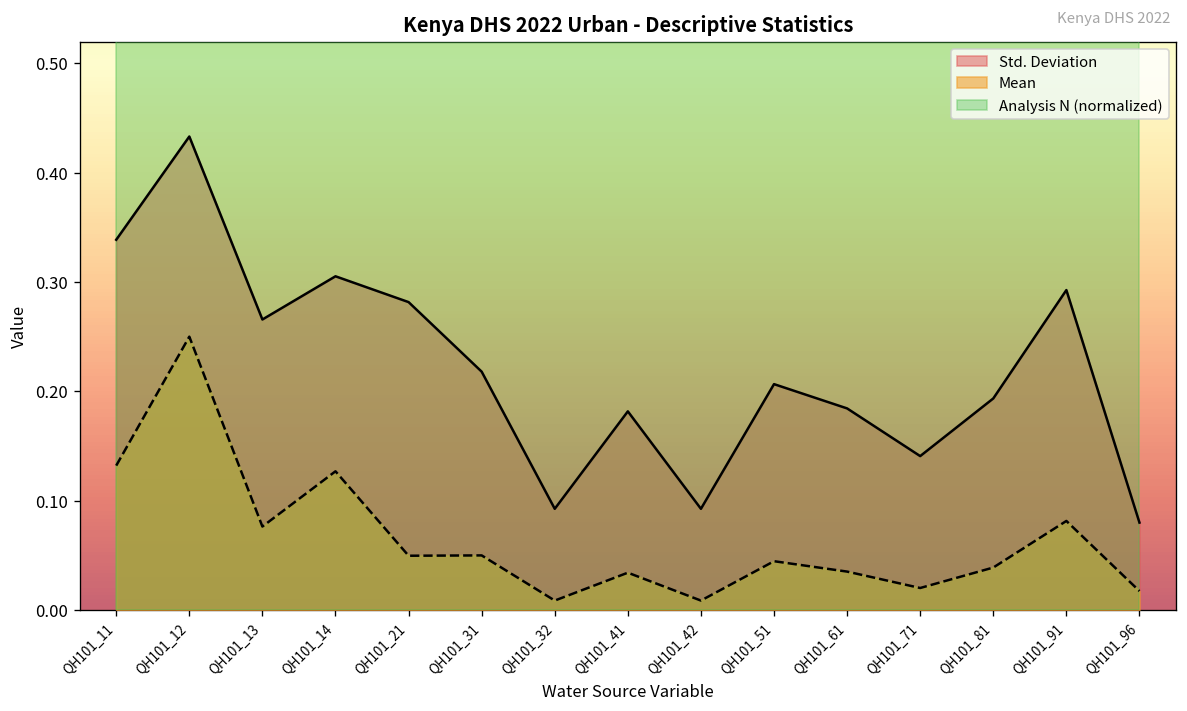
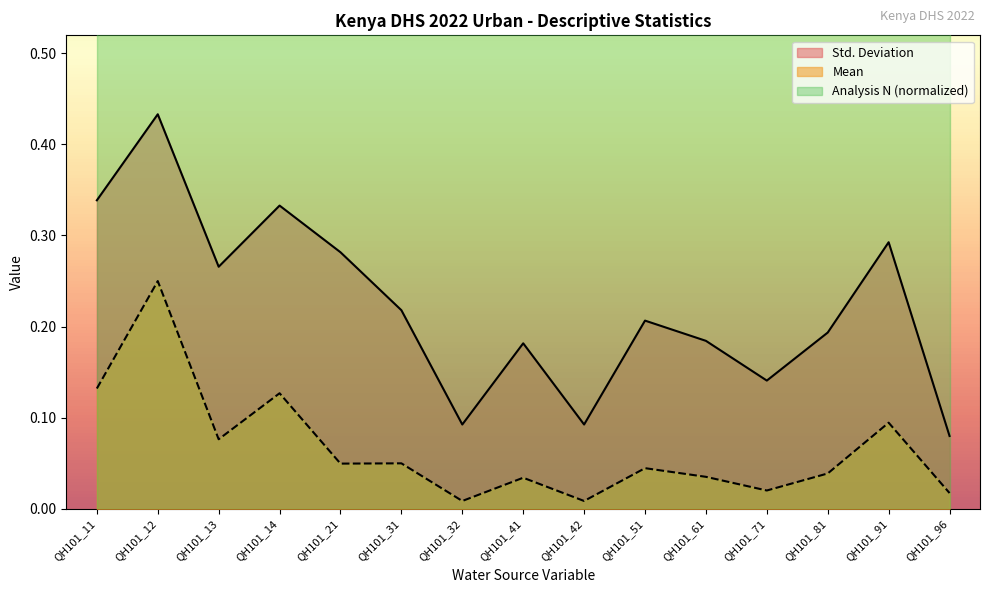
Std. Deviation, QH101_14: 0.31 -> 0.33
Mean, QH101_91: 0.08 -> 0.09
